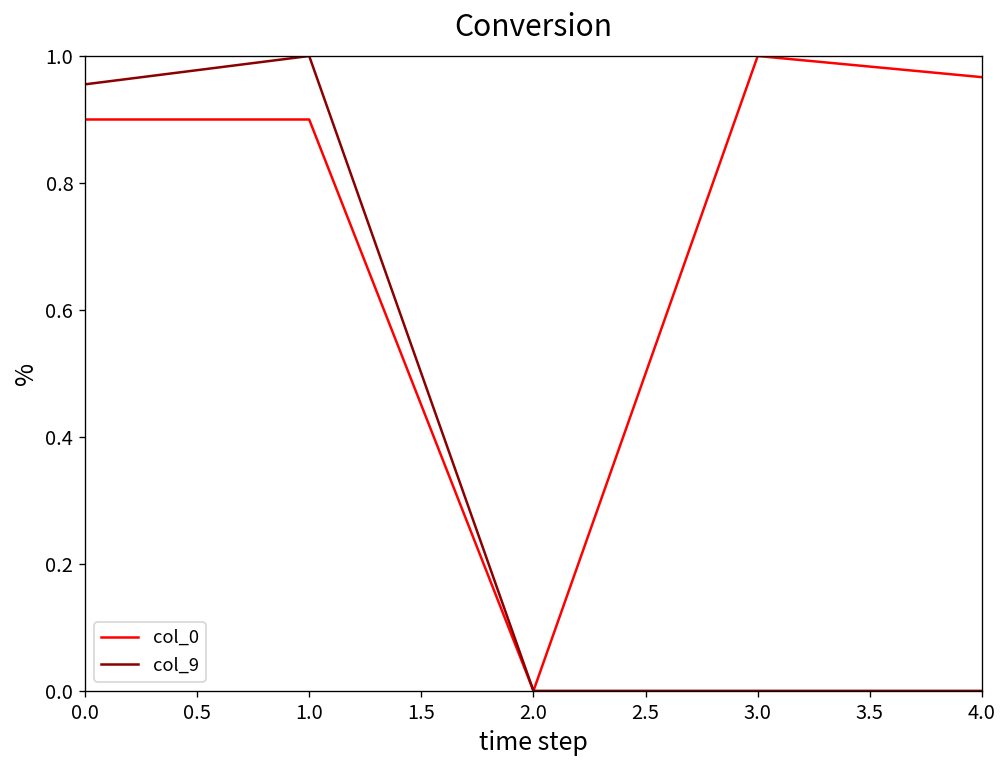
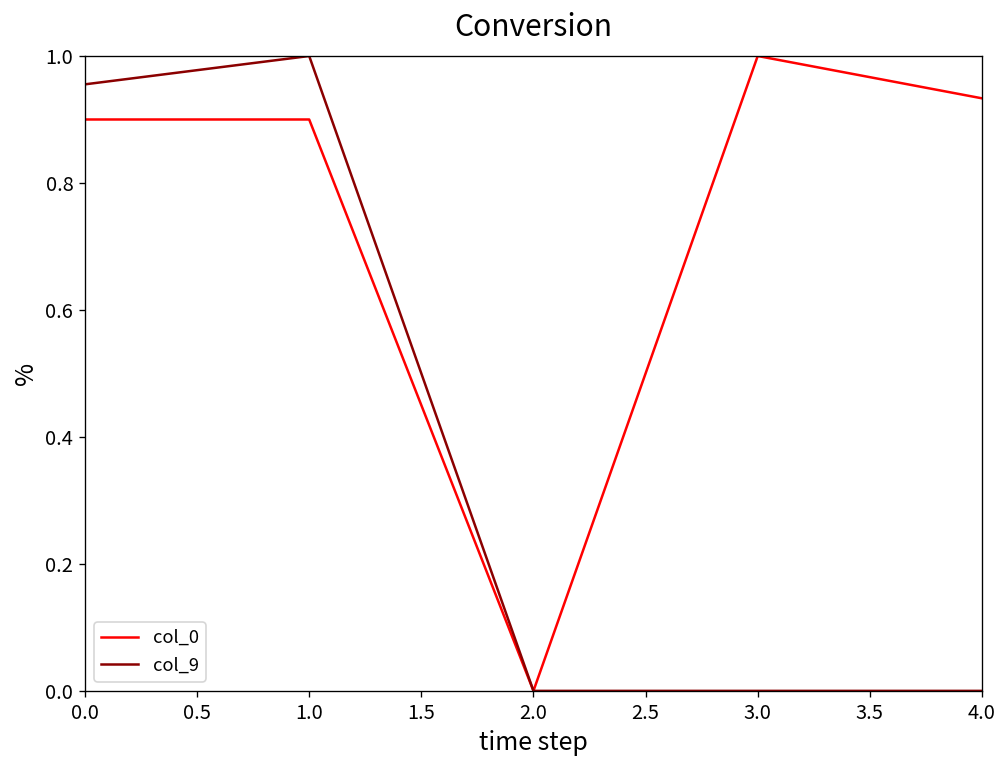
col_0, 4.0: 0.97 -> 0.93
